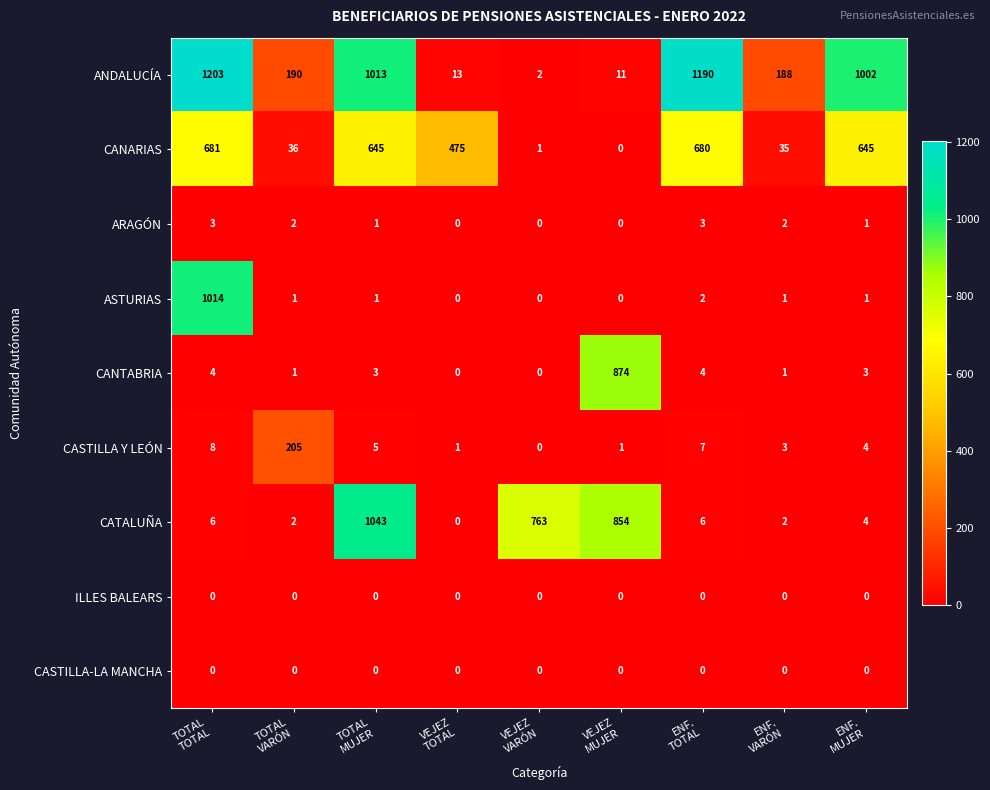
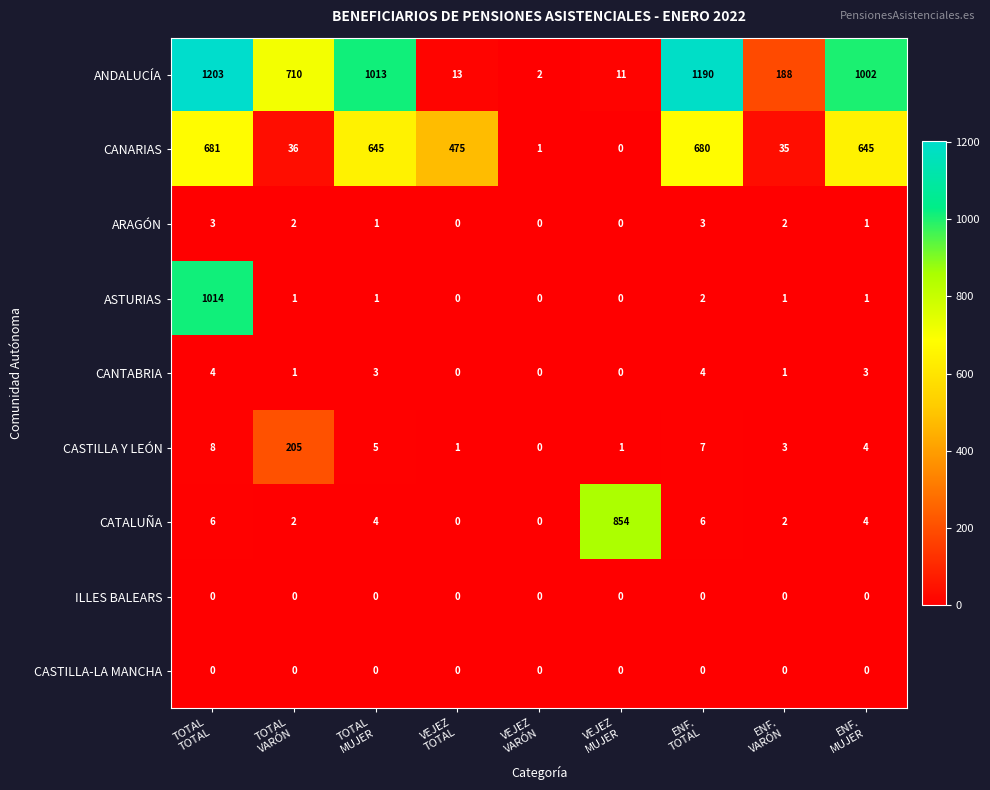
ANDALUCÍA, TOTAL VARÓN: 190 -> 710
CANTABRIA, VEJEZ MUJER: 874 -> 0
CATALUÑA, TOTAL MUJER: 1043 -> 4
CATALUÑA, VEJEZ VARÓN: 763 -> 0
